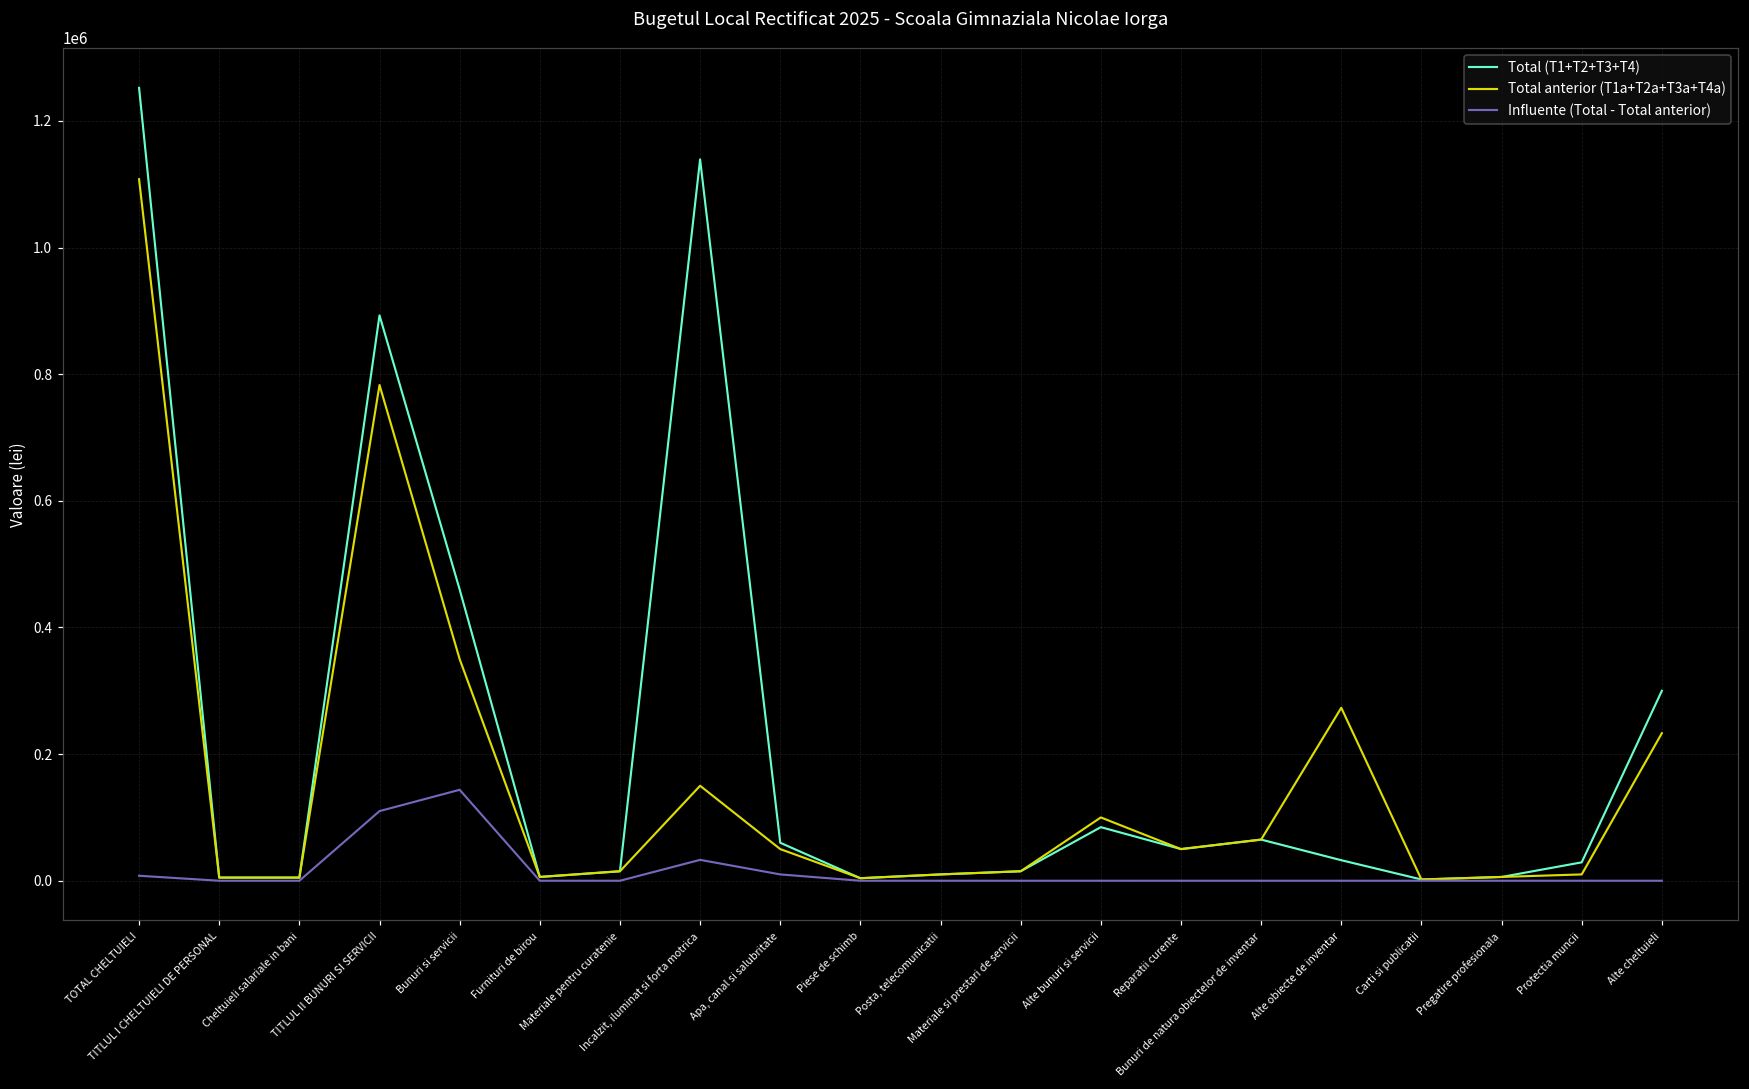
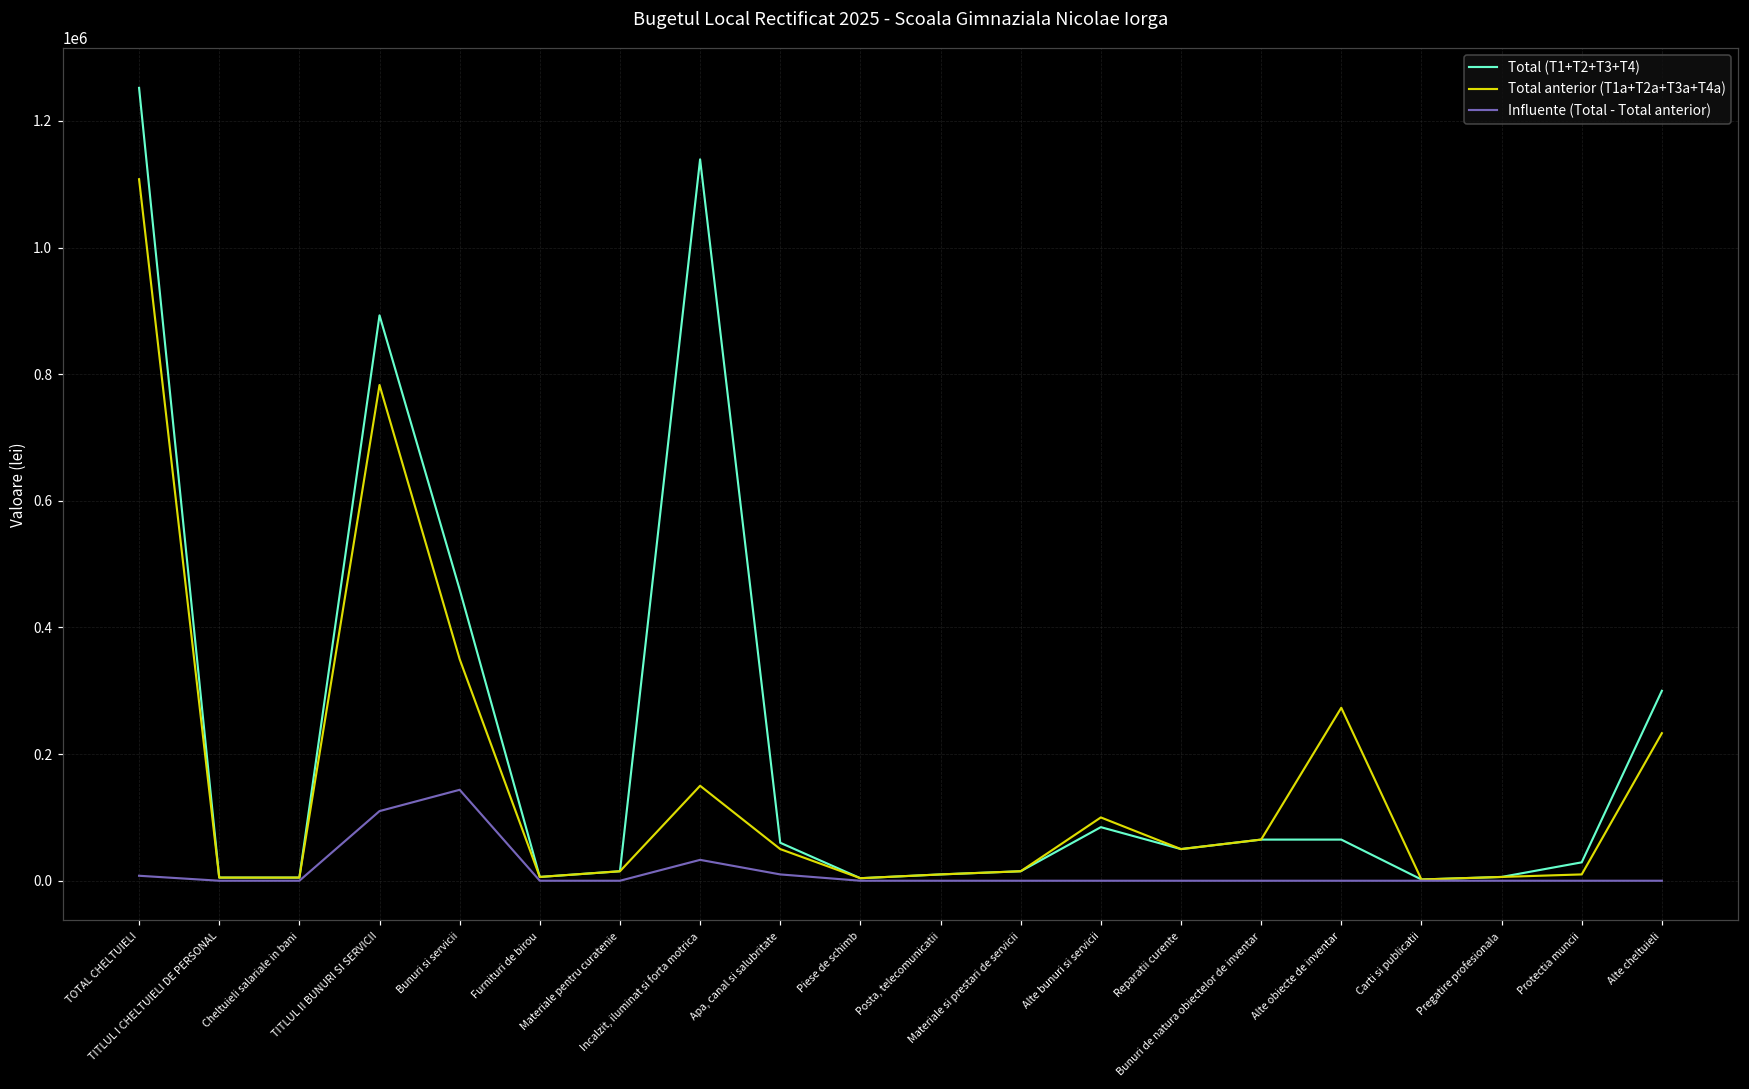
Total (T1+T2+T3+T4), Alte obiecte de inventar: 30000 -> 70000
